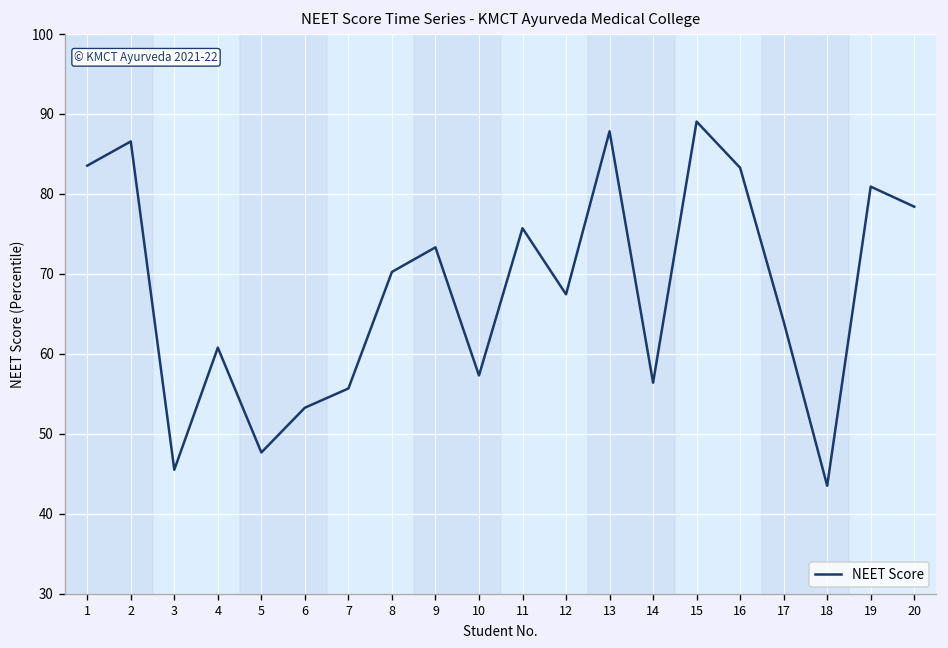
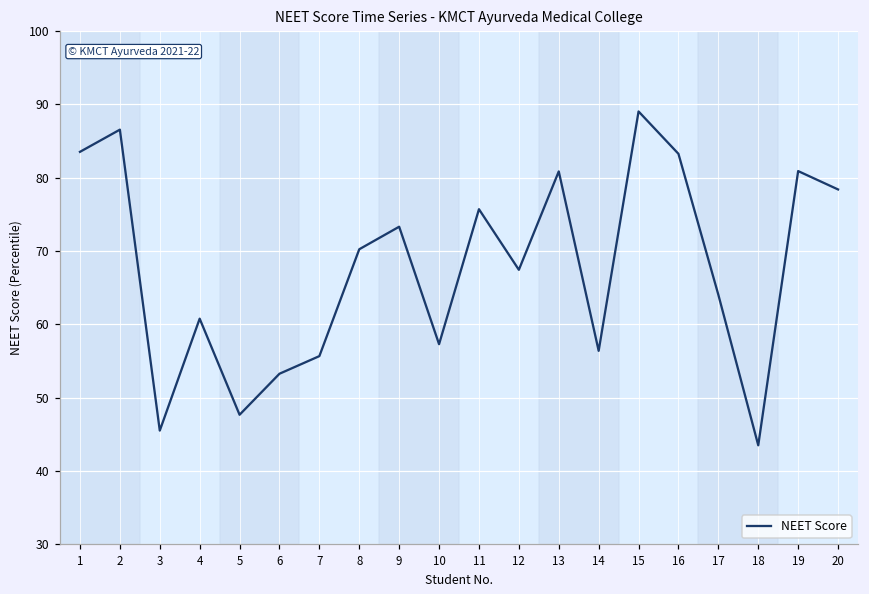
13: 88 -> 81
